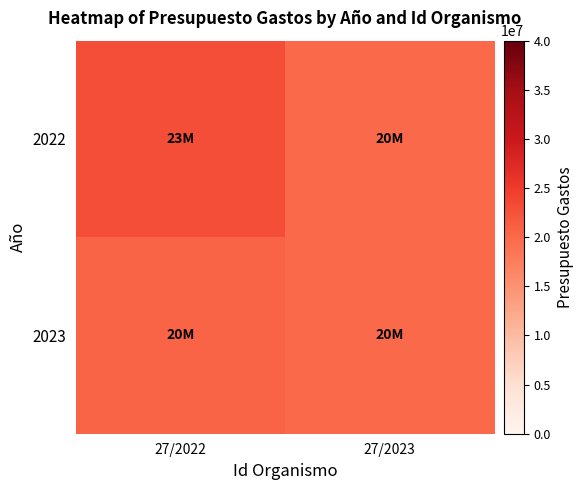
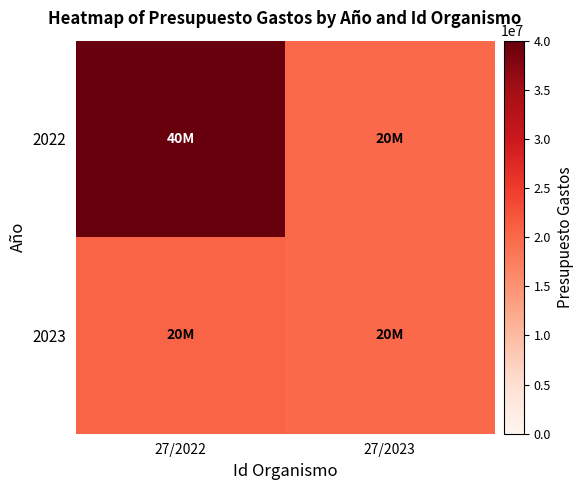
2022, 27/2022: 23M -> 40M
